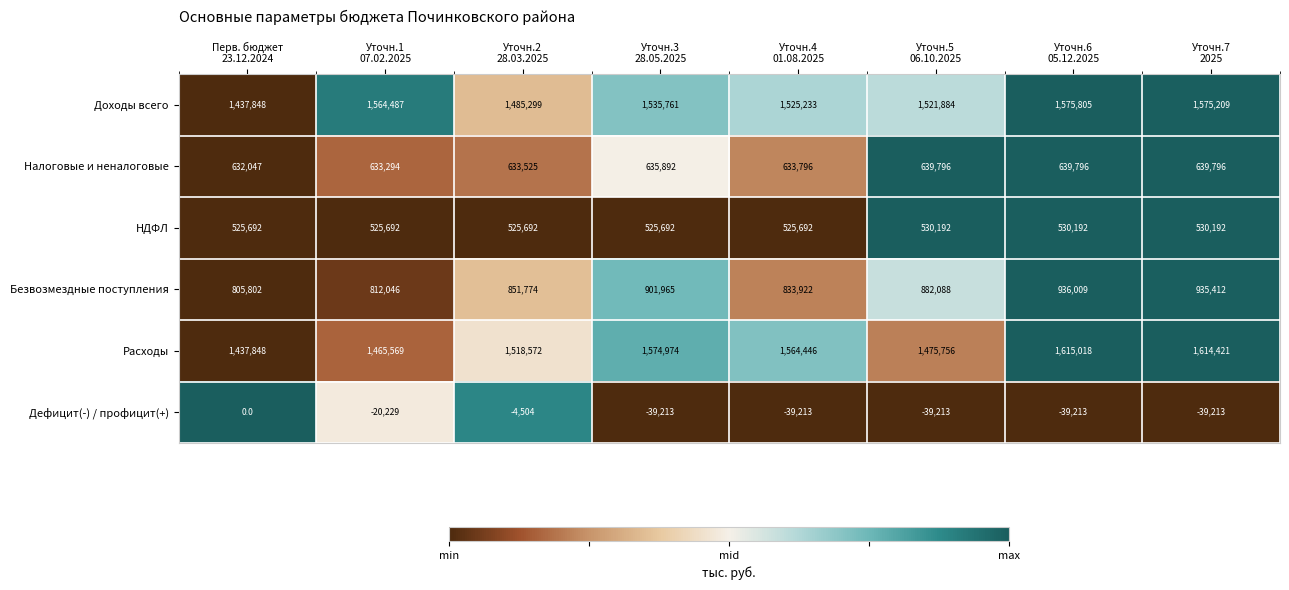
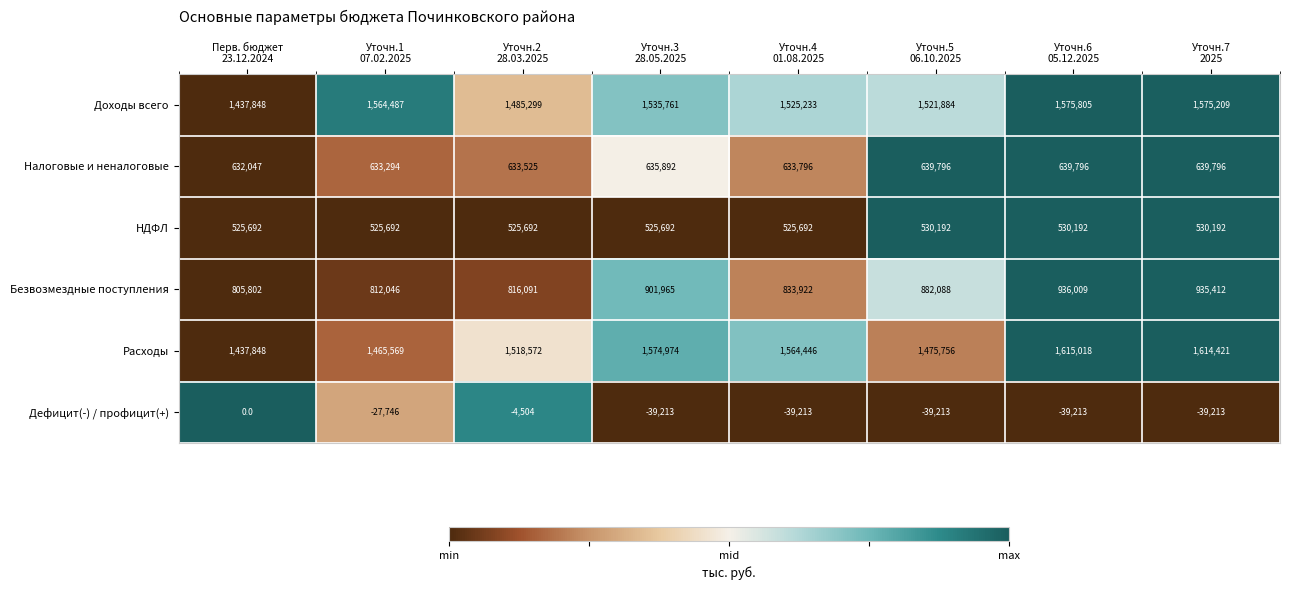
Безвозмездные поступления, Уточн.2 28.03.2025: 851,774 -> 816,091
Дефицит(-) / профицит(+), Уточн.1 07.02.2025: -20,229 -> -27,746
